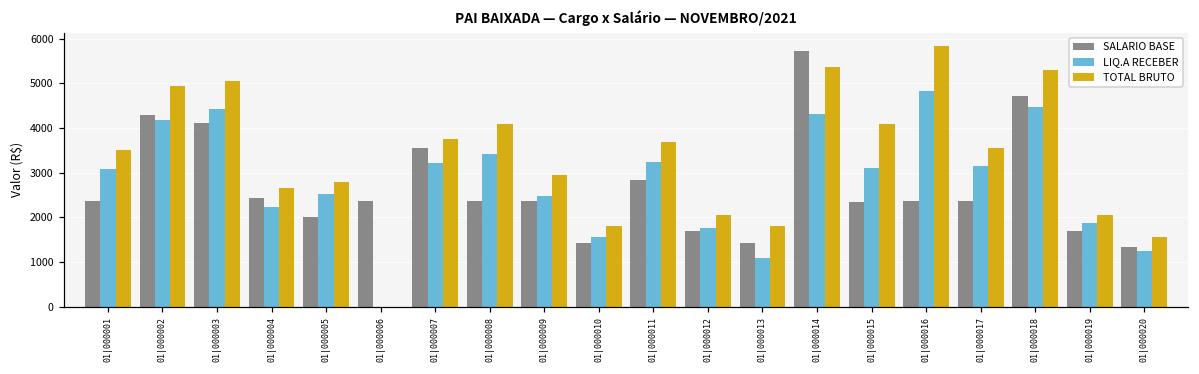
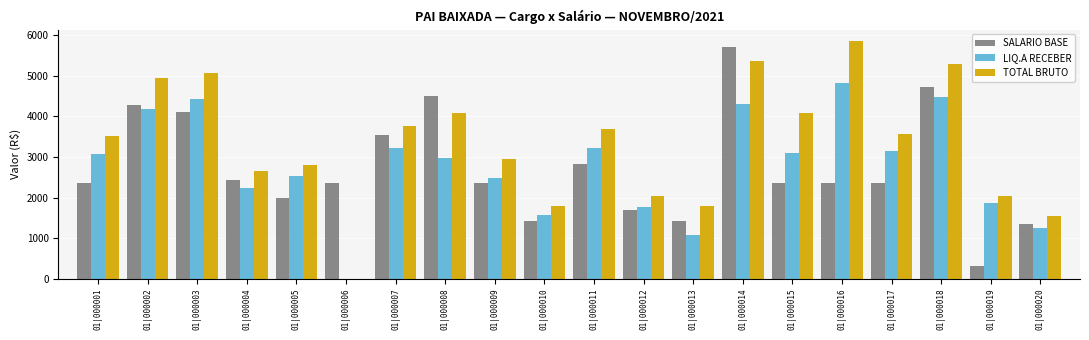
SALARIO BASE, 01|000008: 2400 -> 4500
LIQ.A RECEBER, 01|000008: 3400 -> 3000
SALARIO BASE, 01|000019: 1700 -> 300
